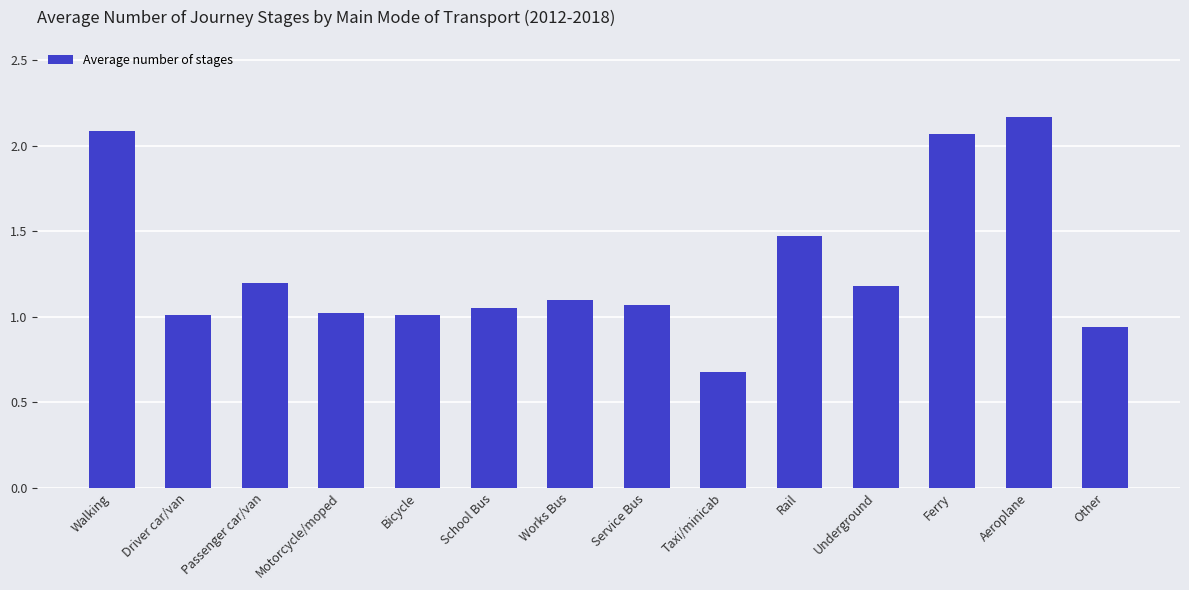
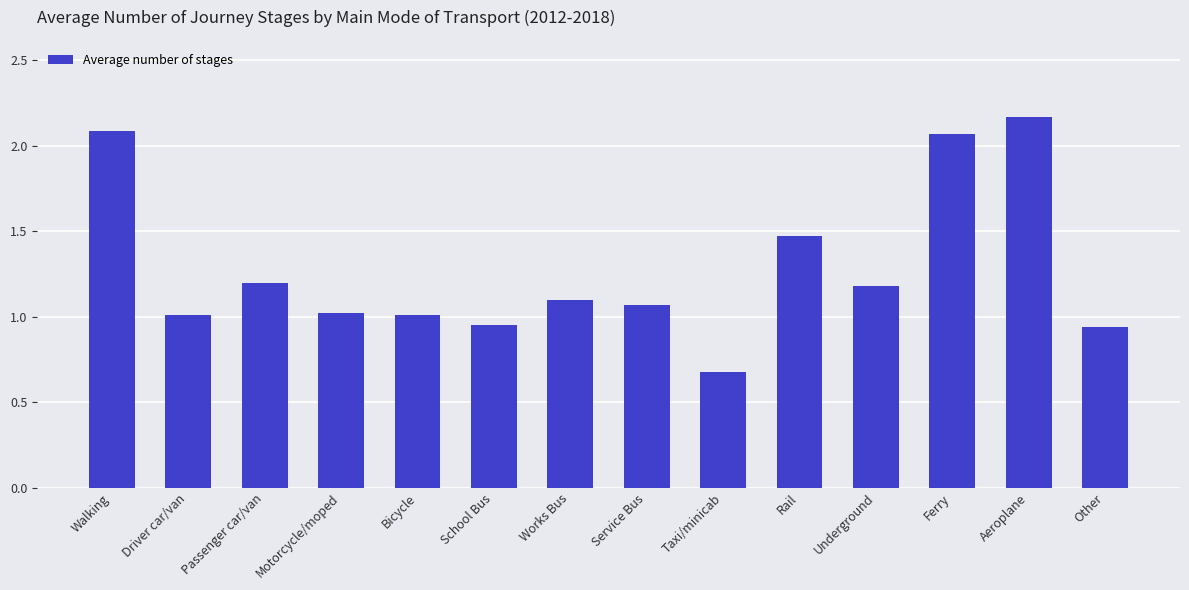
School Bus: 1.05 -> 0.95
